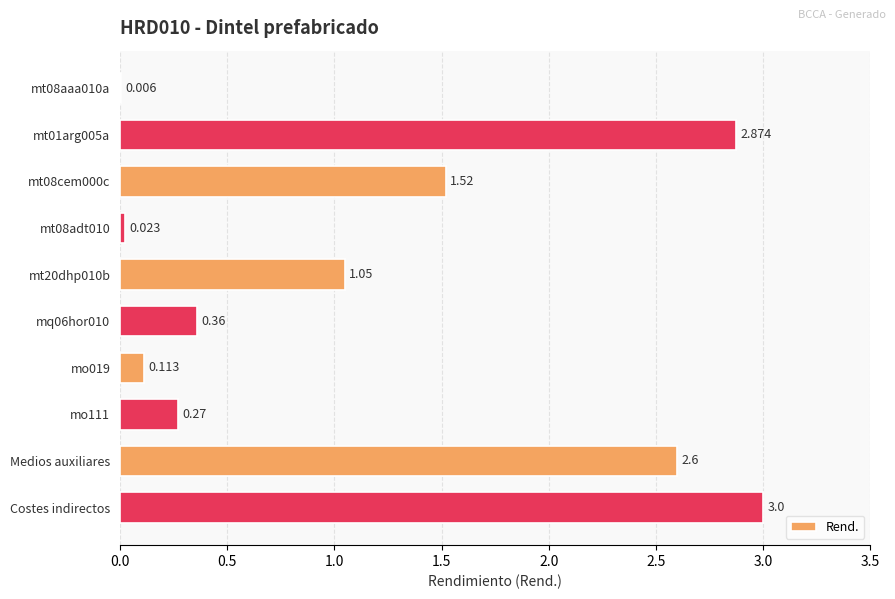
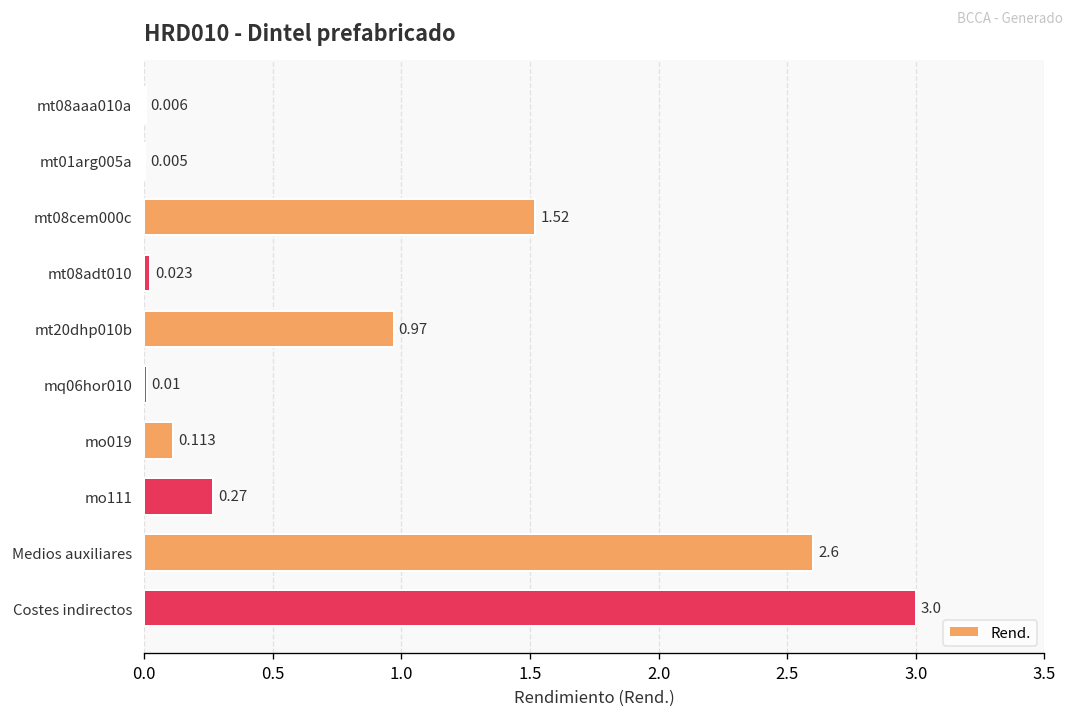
mt01arg005a: 2.874 -> 0.005
mt20dhp010b: 1.05 -> 0.97
mq06hor010: 0.36 -> 0.01
